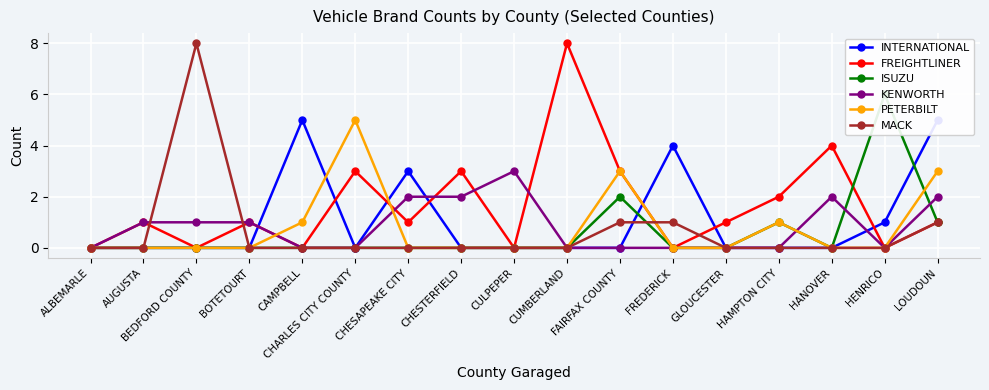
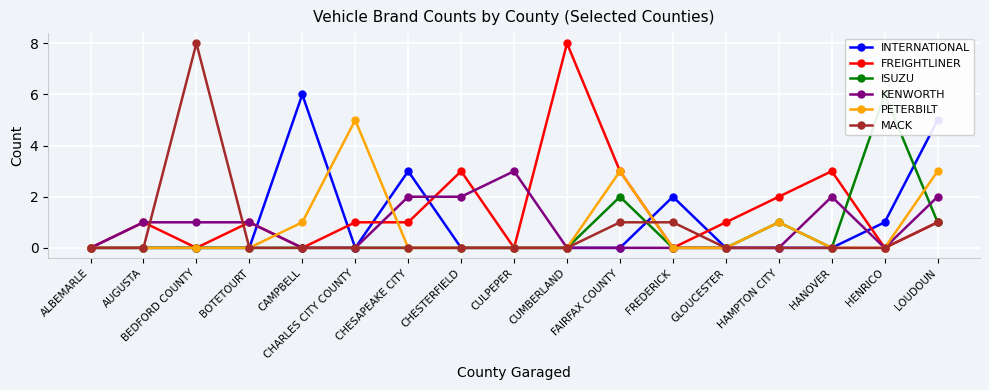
INTERNATIONAL, CAMPBELL: 5 -> 6
FREIGHTLINER, CHARLES CITY COUNTY: 3 -> 1
INTERNATIONAL, FREDERICK: 4 -> 2
FREIGHTLINER, HANOVER: 4 -> 3
